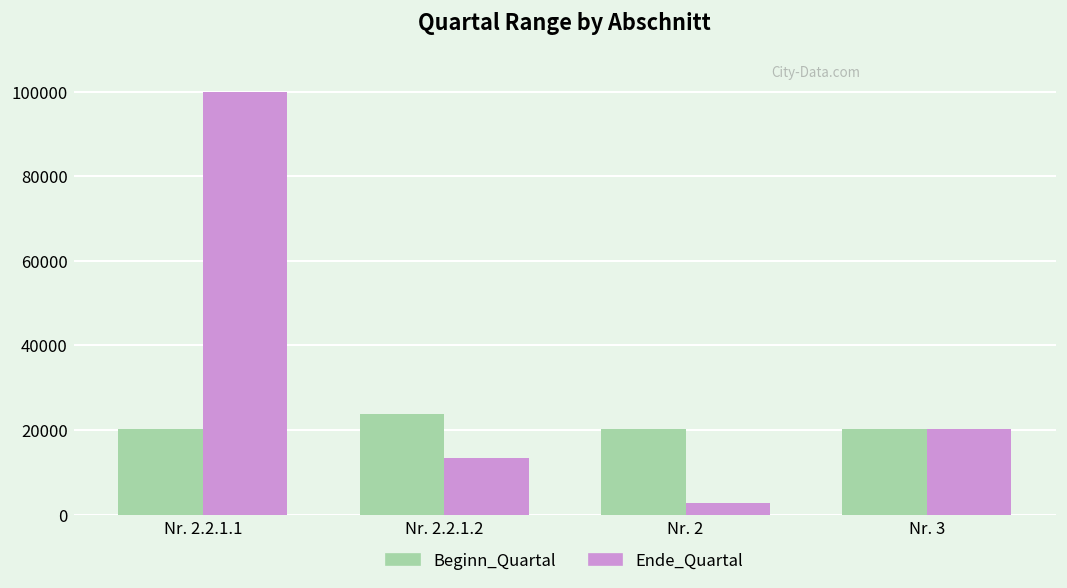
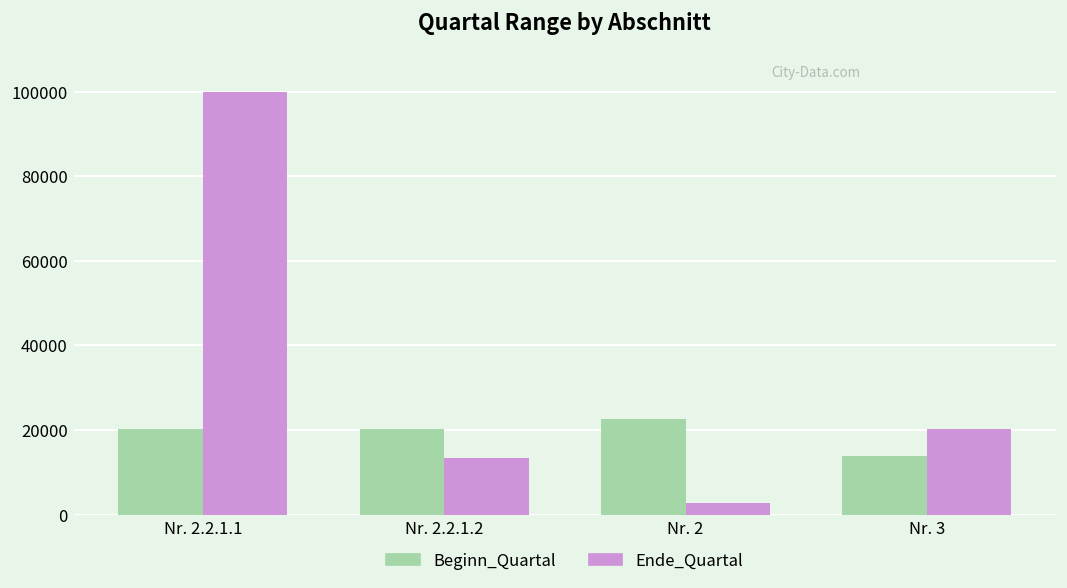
Beginn_Quartal, Nr. 2.2.1.2: 24000 -> 20000
Beginn_Quartal, Nr. 2: 20000 -> 23000
Beginn_Quartal, Nr. 3: 20000 -> 14000
